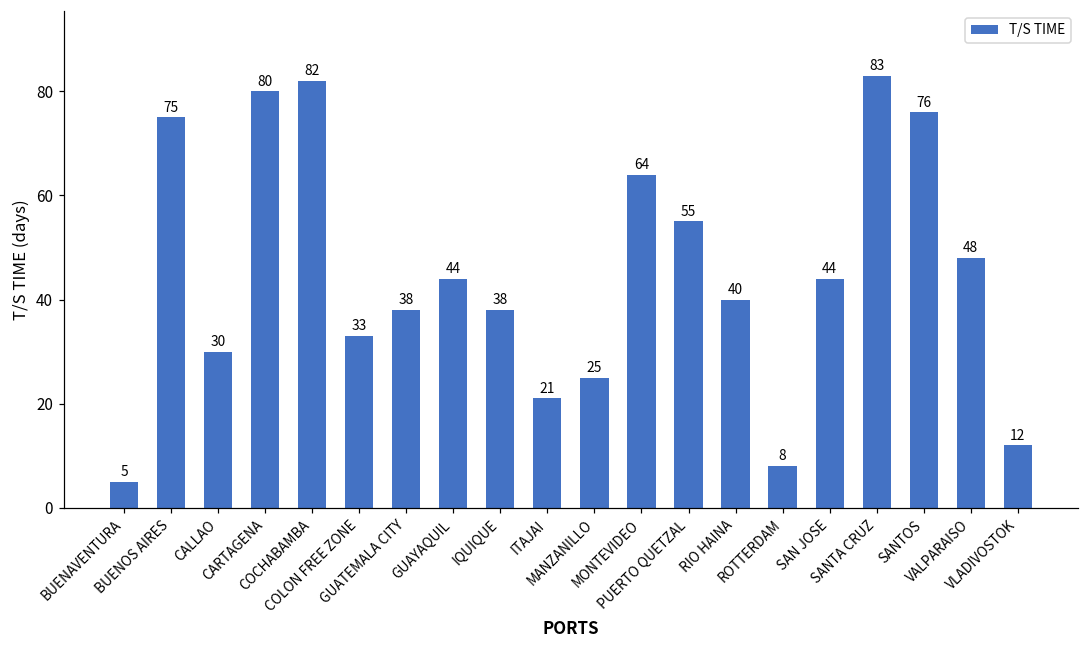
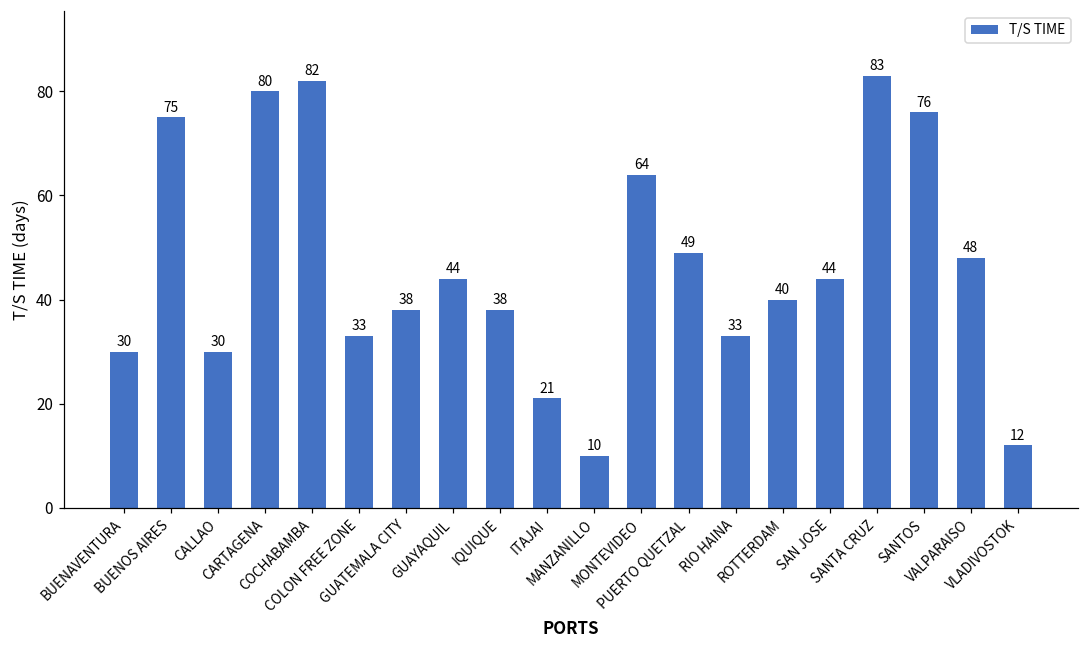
BUENAVENTURA: 5 -> 30
MANZANILLO: 25 -> 10
PUERTO QUETZAL: 55 -> 49
RIO HAINA: 40 -> 33
ROTTERDAM: 8 -> 40
